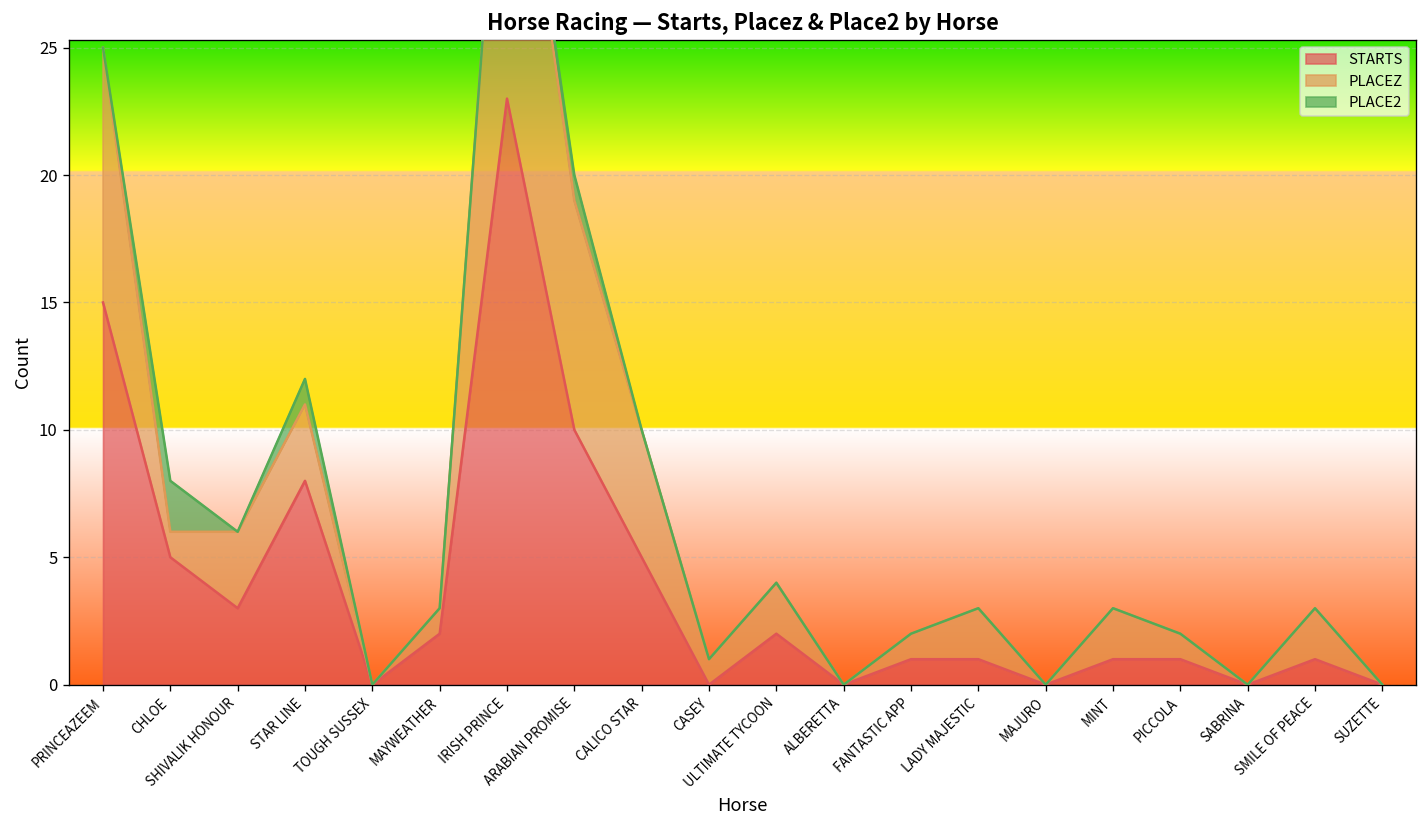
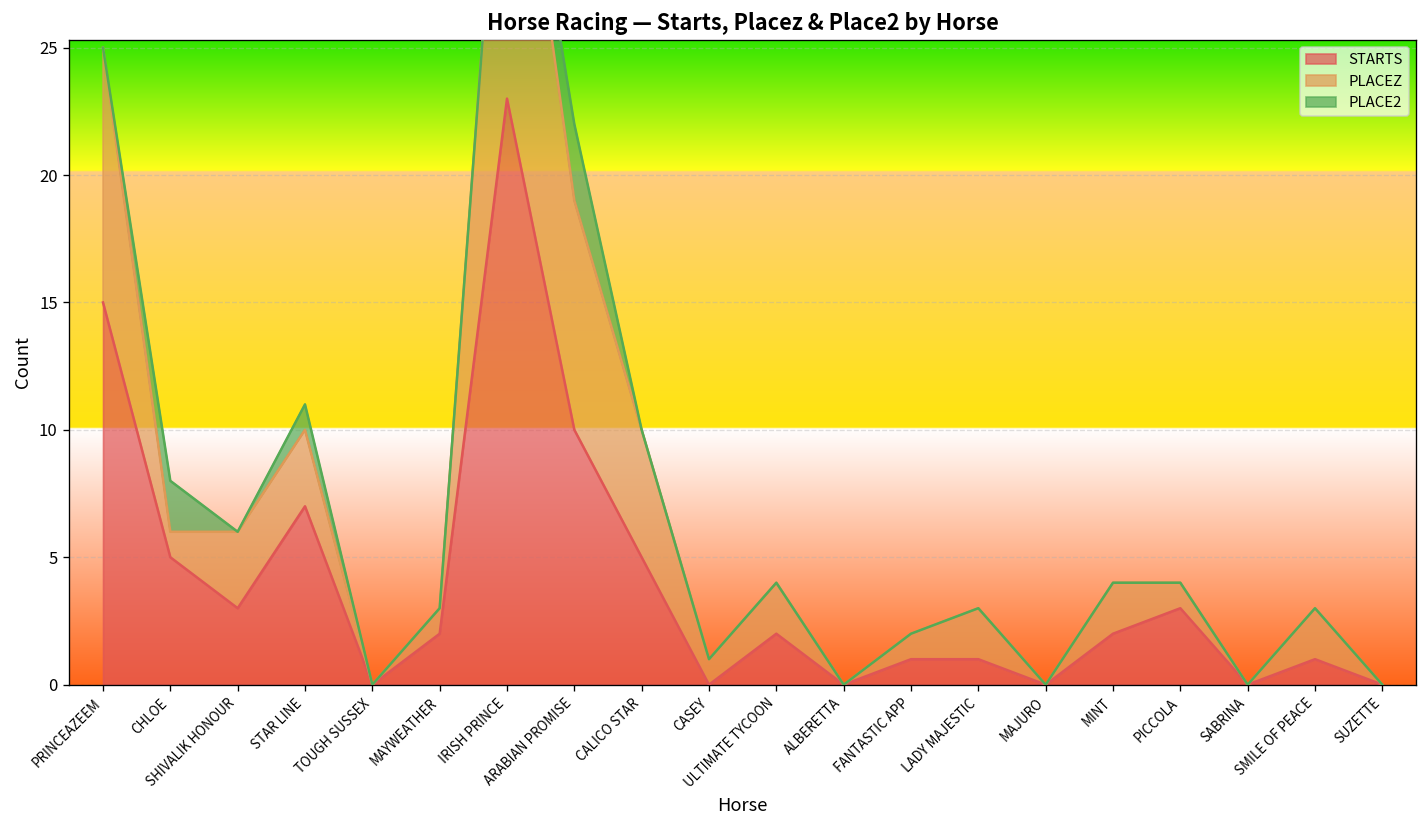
STARTS, STAR LINE: 8 -> 7
PLACE2, ARABIAN PROMISE: 1 -> 3
STARTS, MINT: 1 -> 2
STARTS, PICCOLA: 1 -> 3
